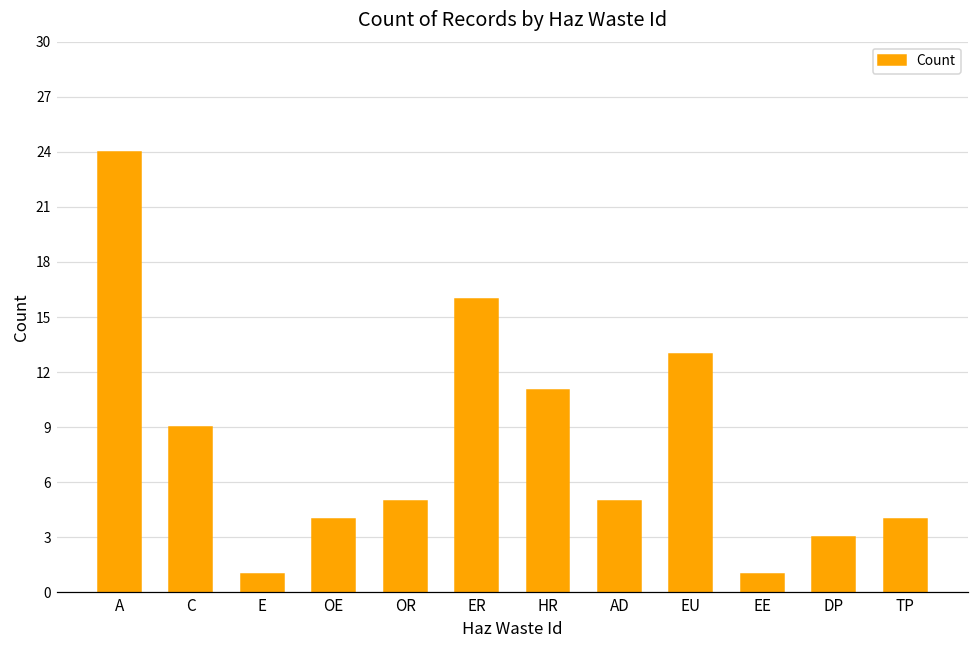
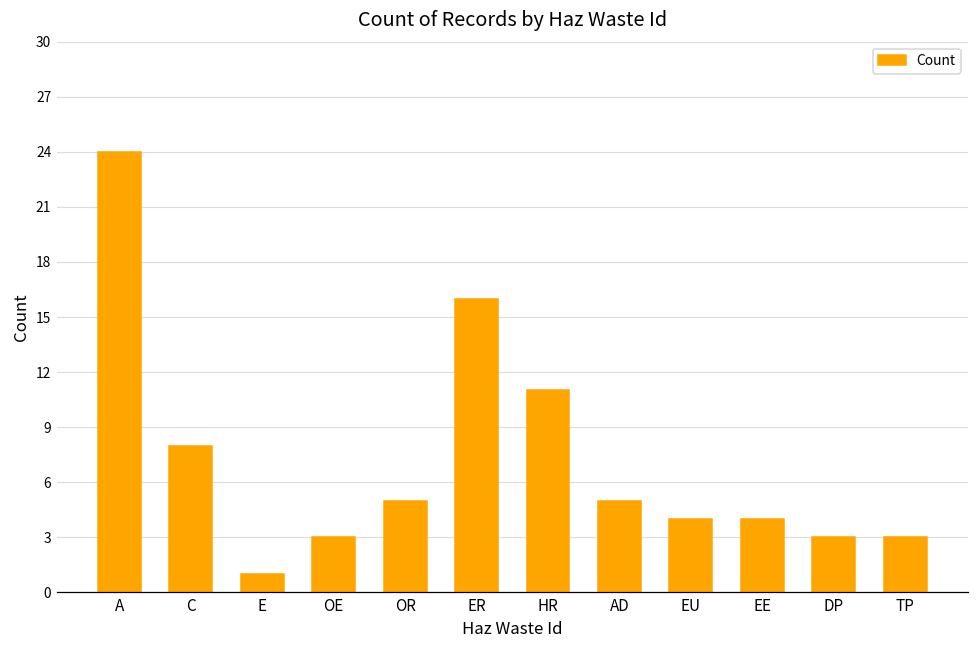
C: 9 -> 8
OE: 4 -> 3
EU: 13 -> 4
EE: 1 -> 4
TP: 4 -> 3
